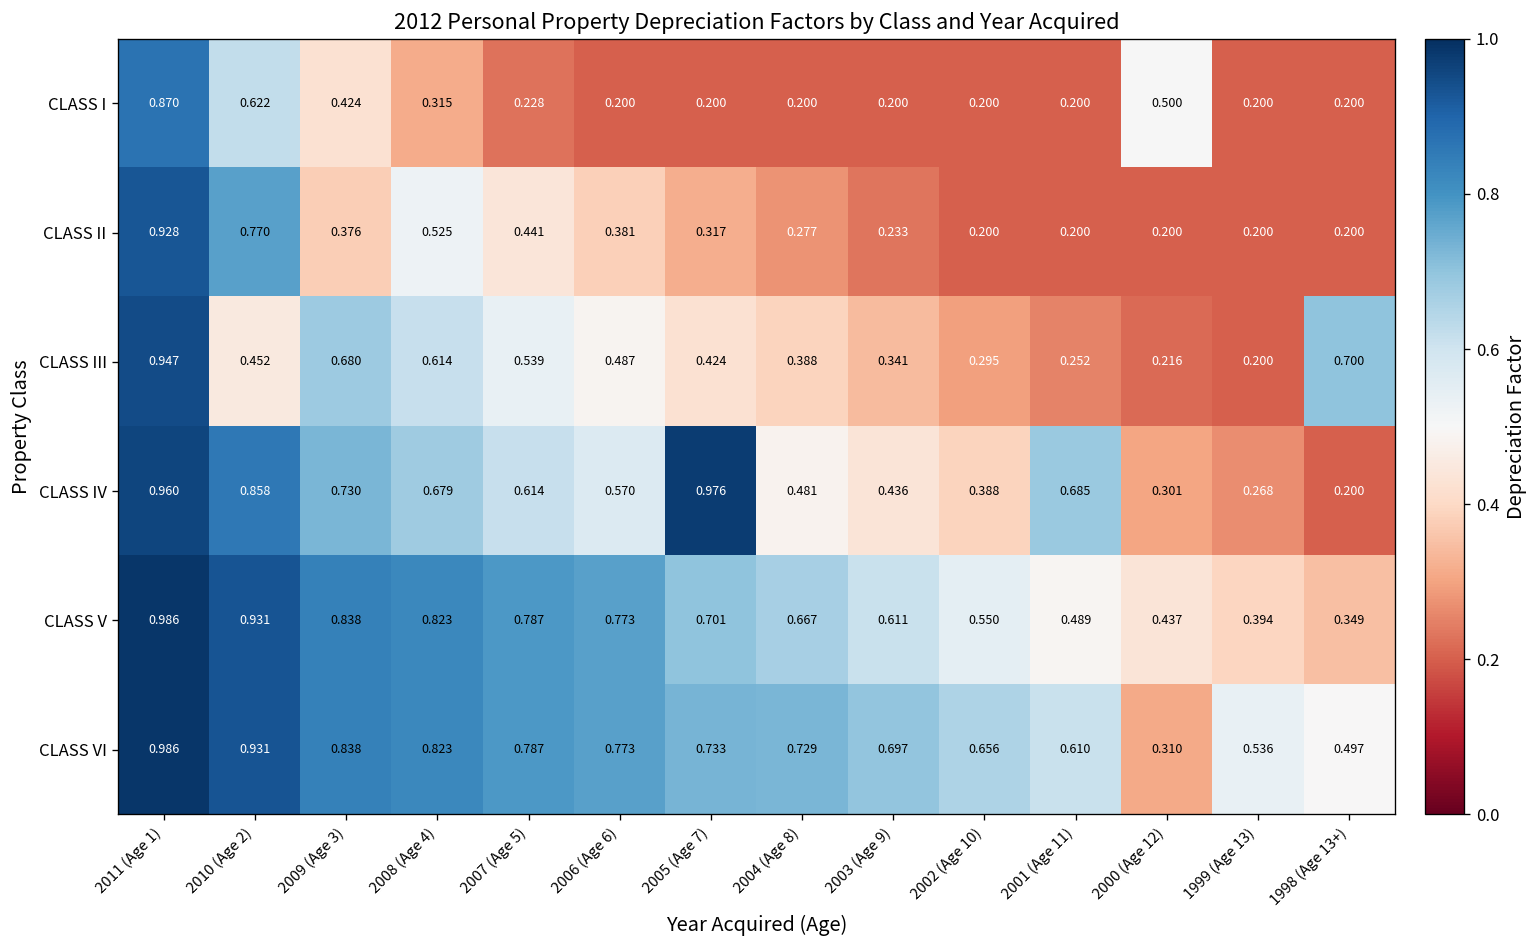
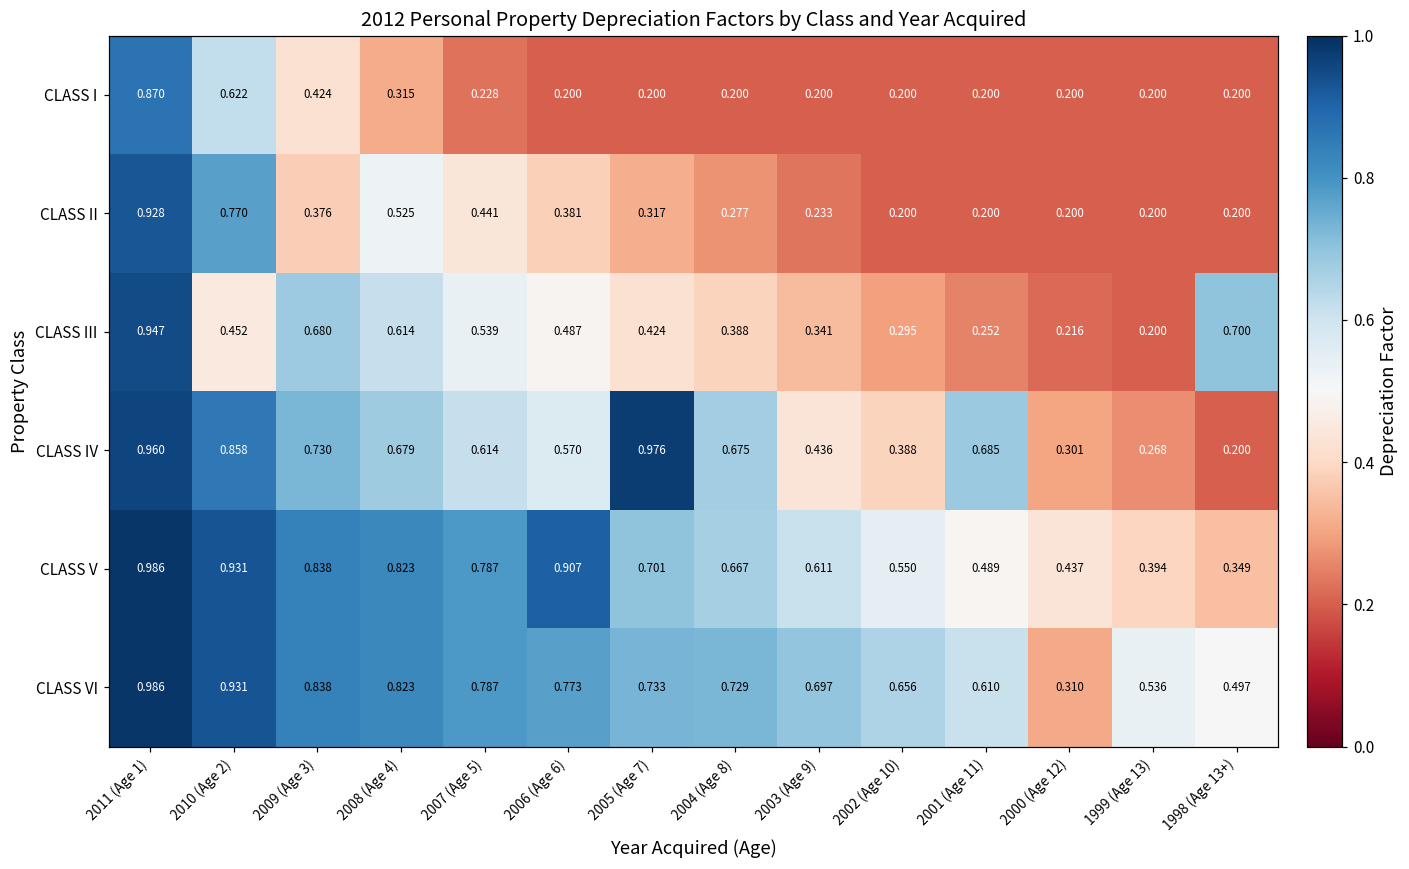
CLASS I, 2000 (Age 12): 0.500 -> 0.200
CLASS IV, 2004 (Age 8): 0.481 -> 0.675
CLASS V, 2006 (Age 6): 0.773 -> 0.907
